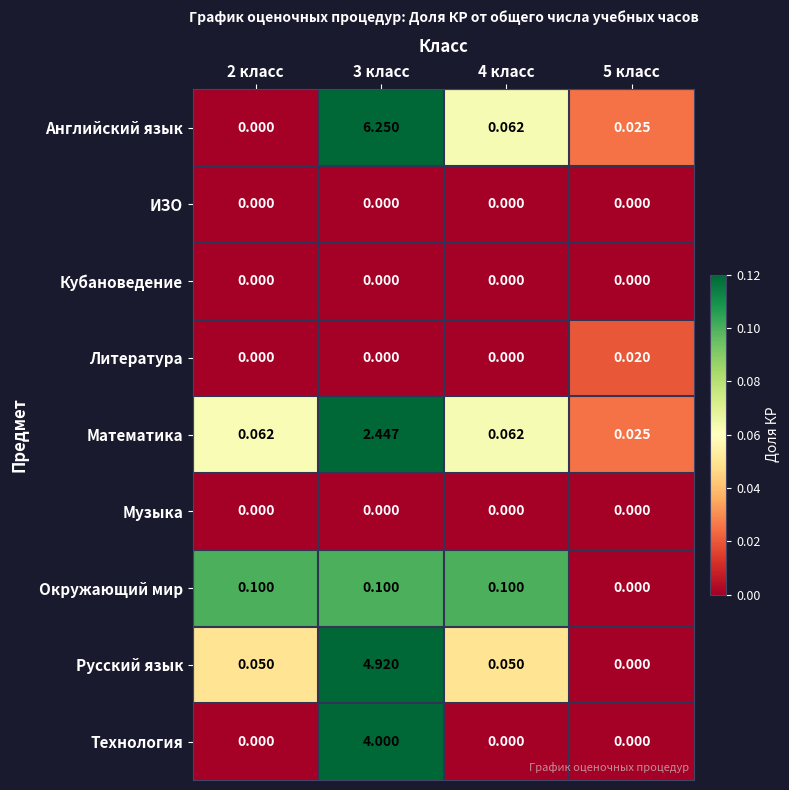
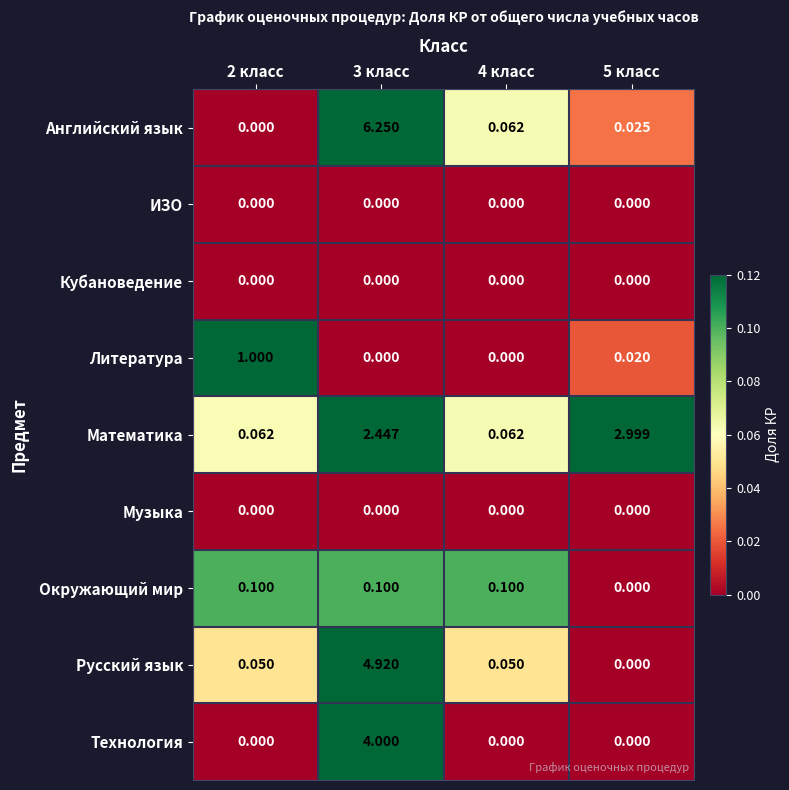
Литература, 2 класс: 0.000 -> 1.000
Математика, 5 класс: 0.025 -> 2.999
